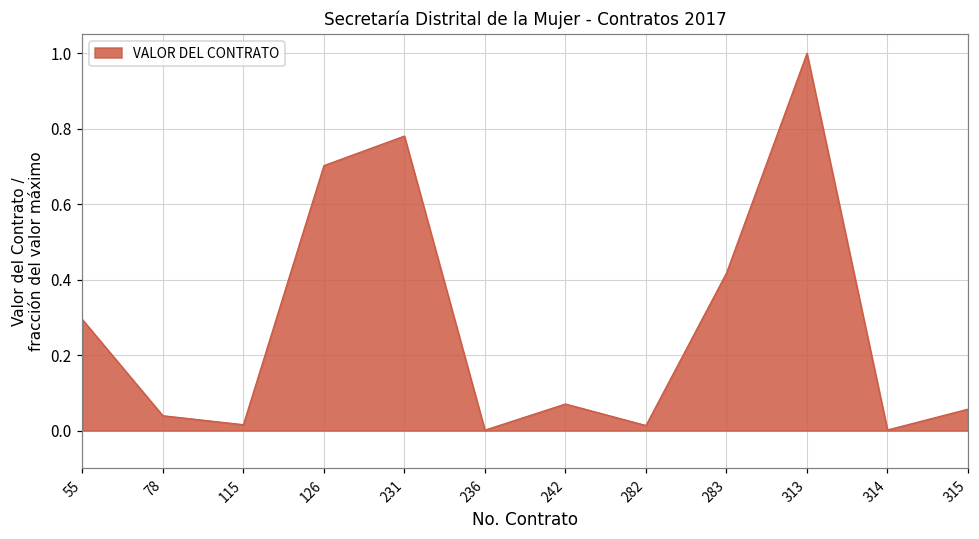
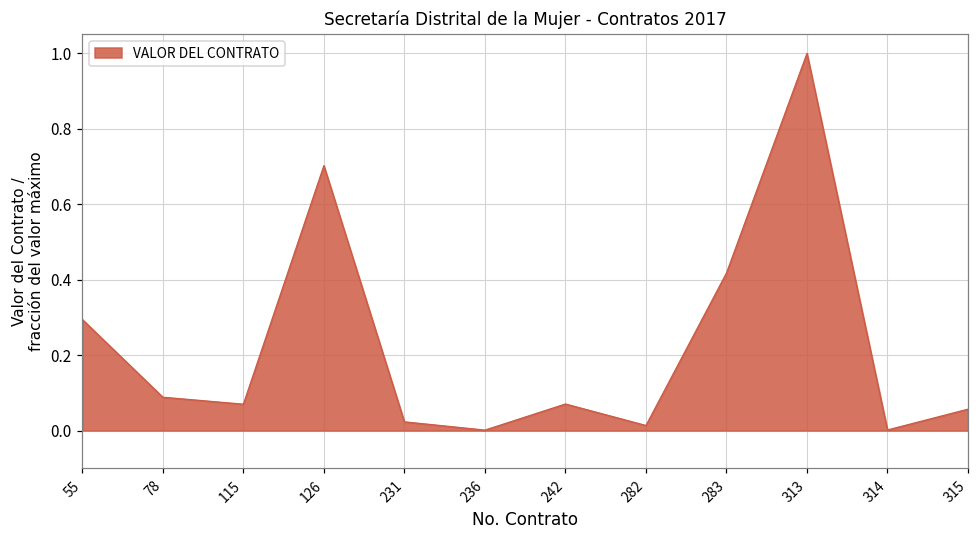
78: 0.04 -> 0.09
115: 0.02 -> 0.07
231: 0.78 -> 0.02
